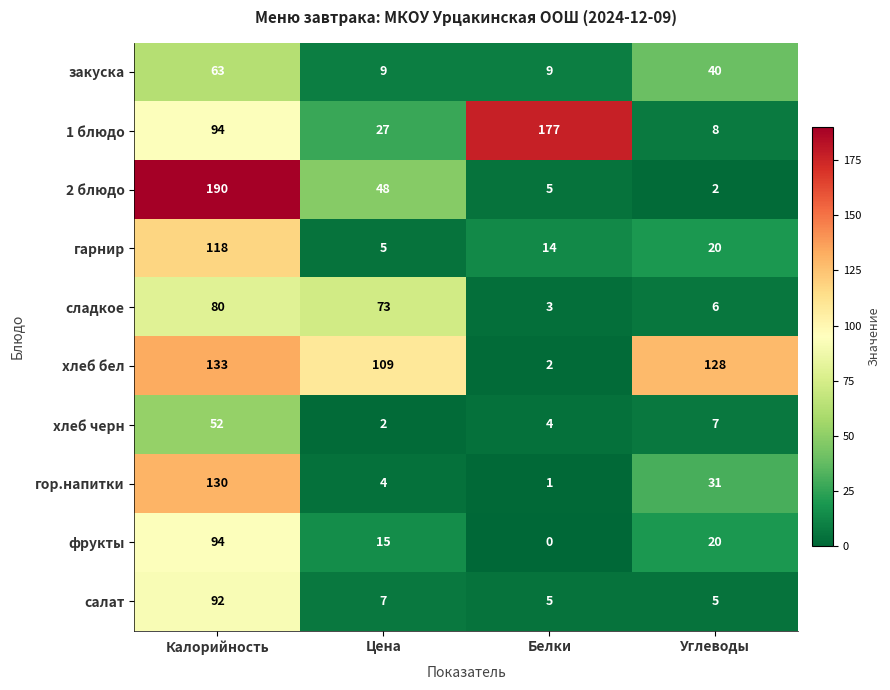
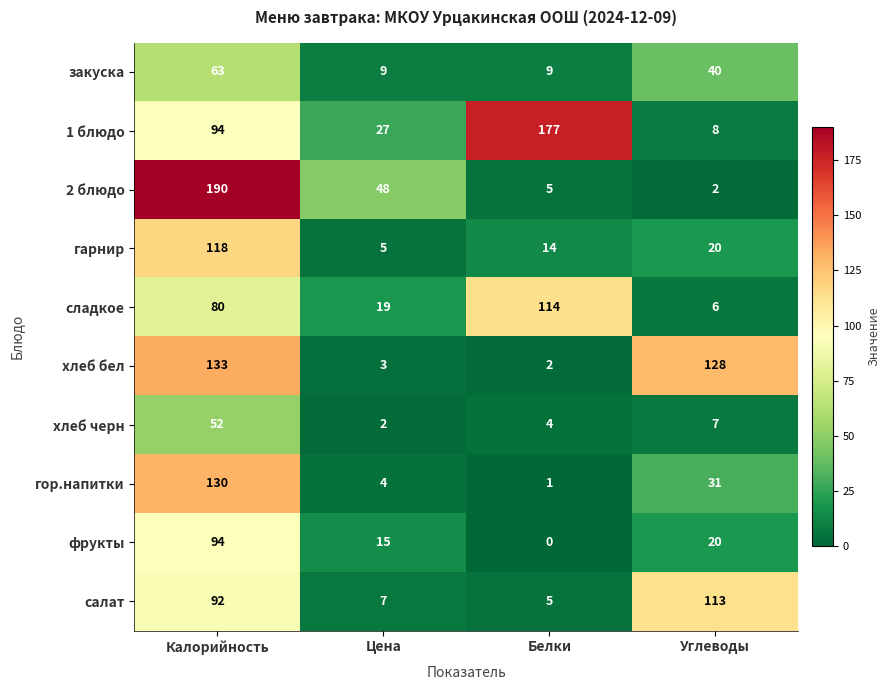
сладкое, Цена: 73 -> 19
сладкое, Белки: 3 -> 114
хлеб бел, Цена: 109 -> 3
салат, Углеводы: 5 -> 113
